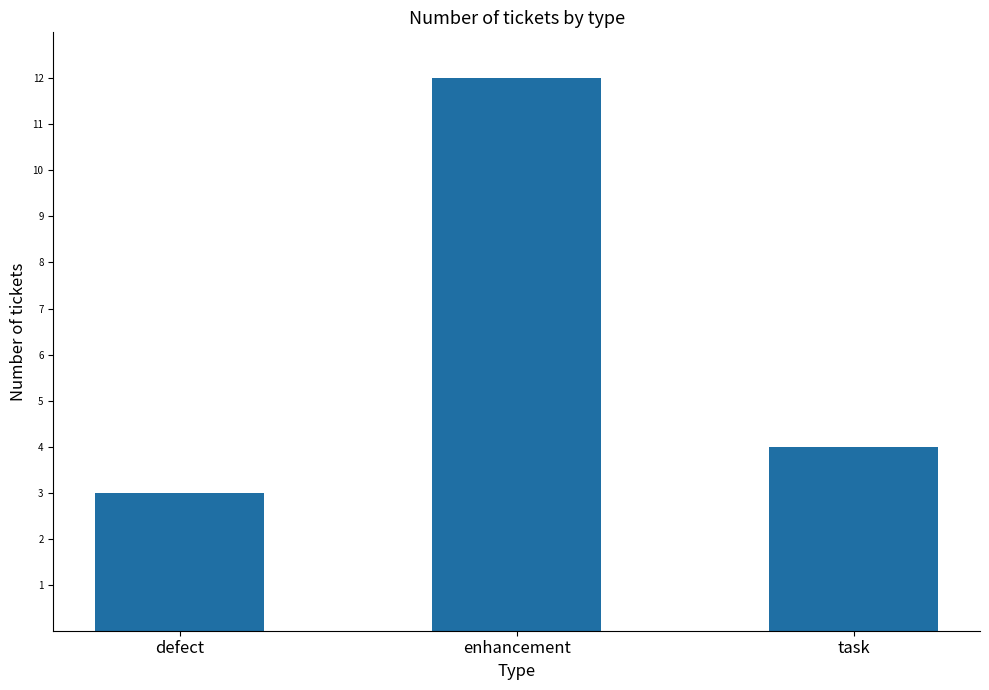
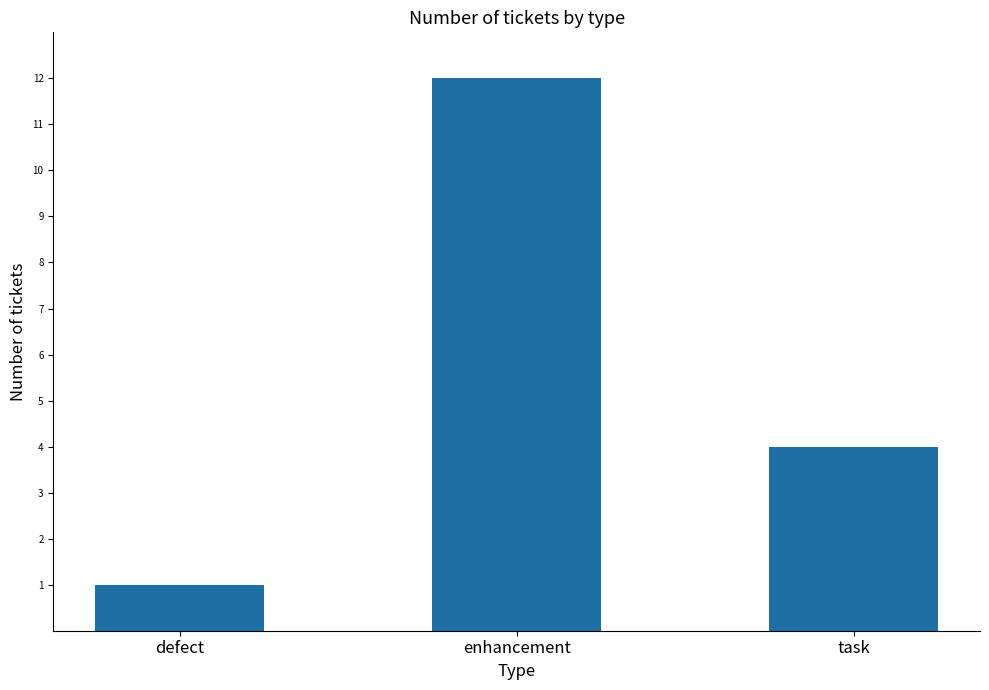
defect: 3 -> 1
